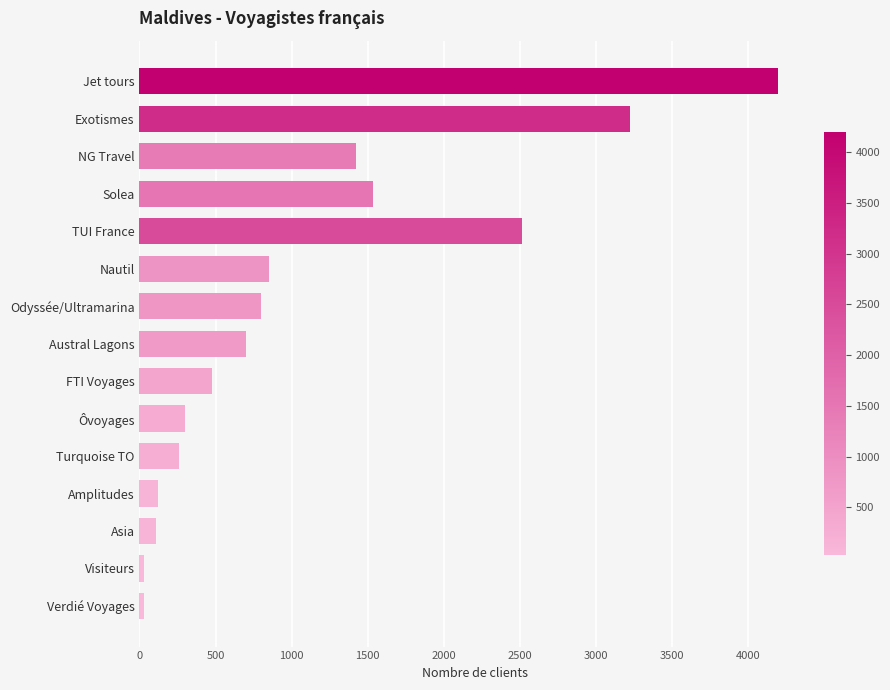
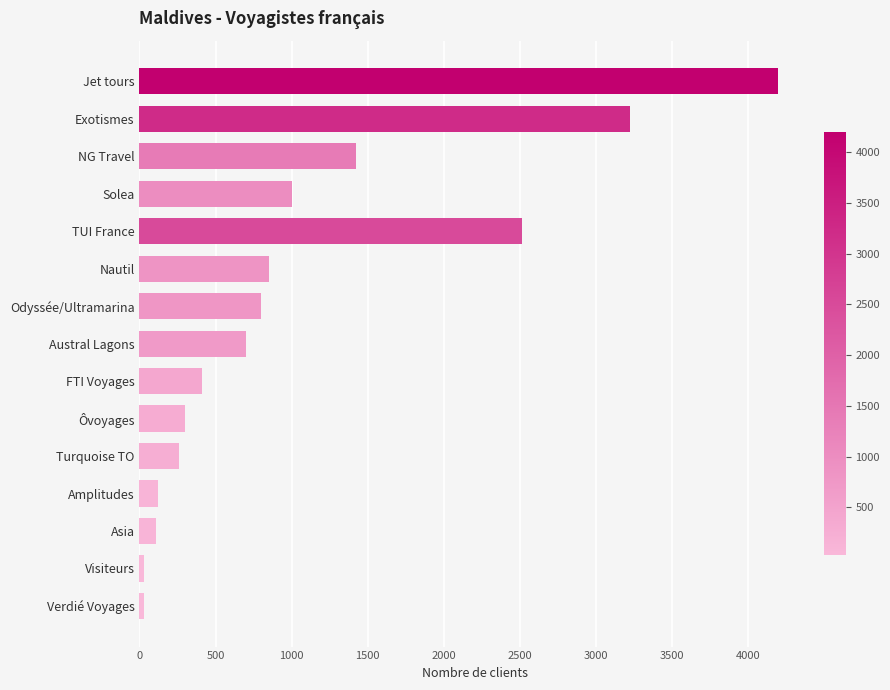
Solea: 1540 -> 1000
FTI Voyages: 470 -> 410
